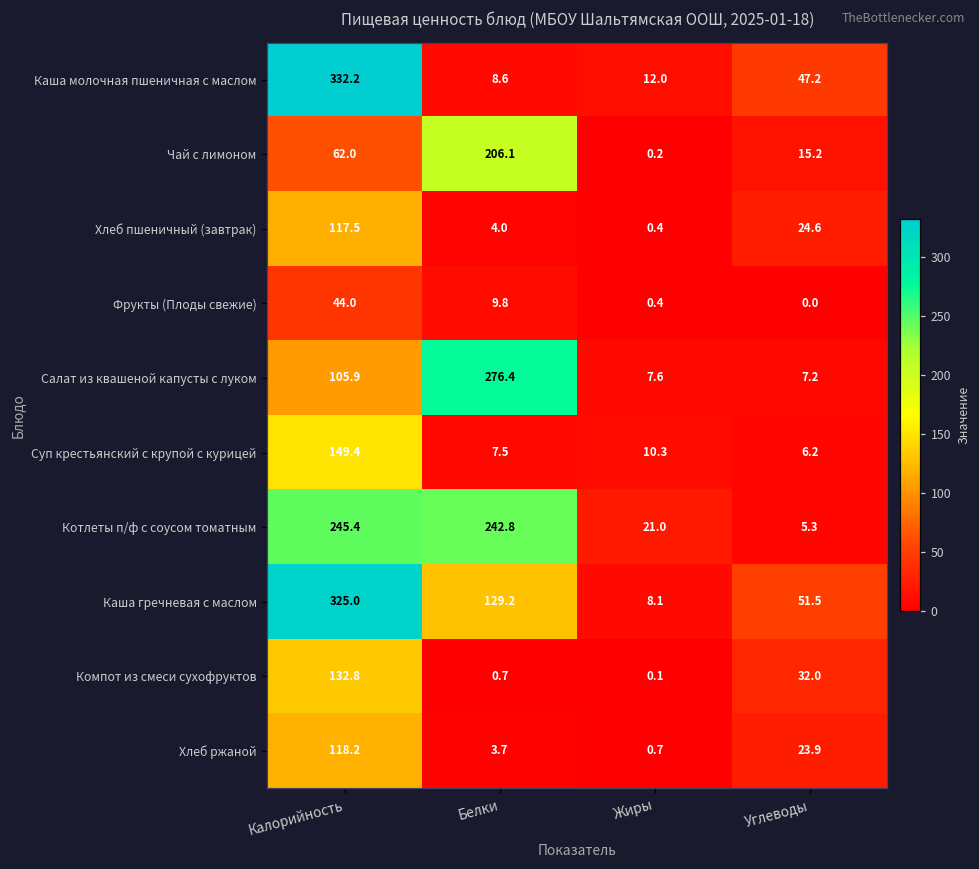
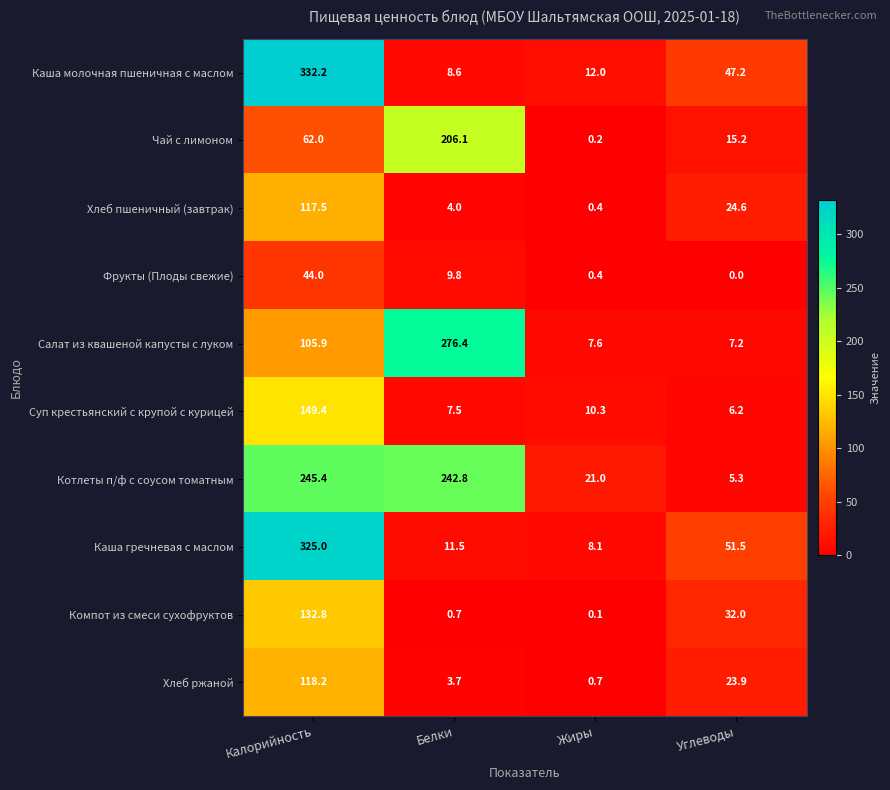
Каша гречневая с маслом, Белки: 129.2 -> 11.5
